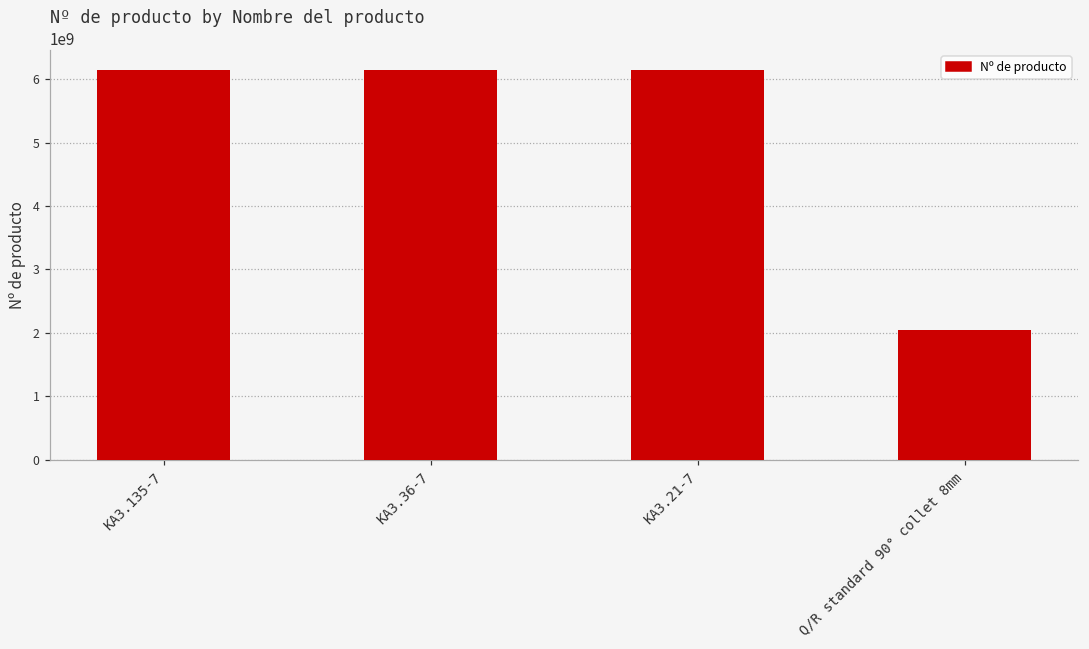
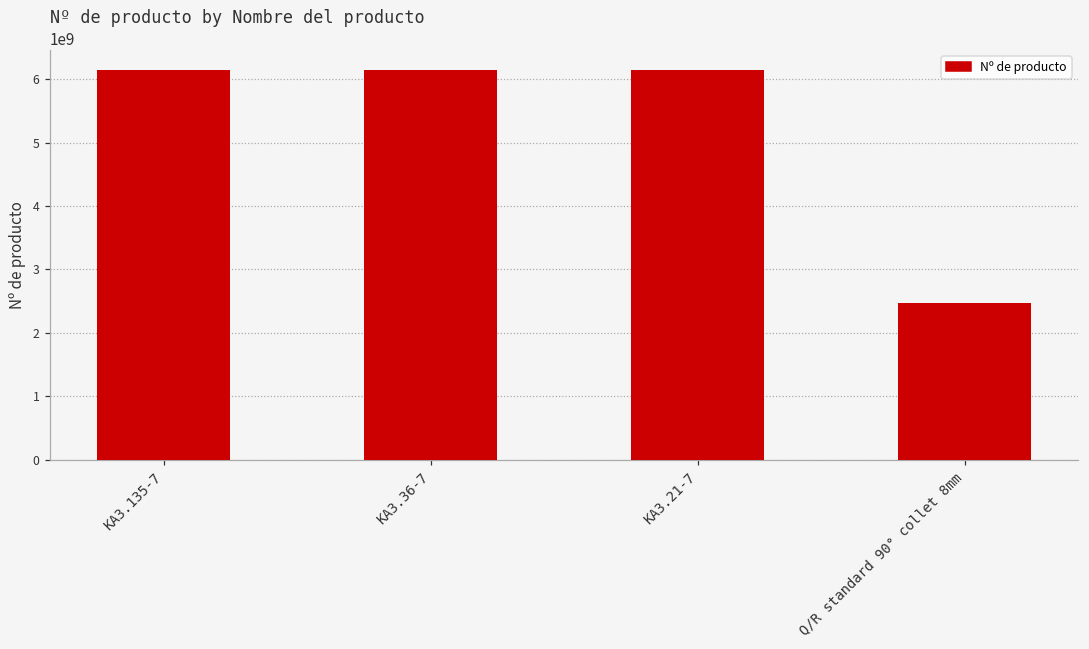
Q/R standard 90° collet 8mm: 2100000000 -> 2500000000
